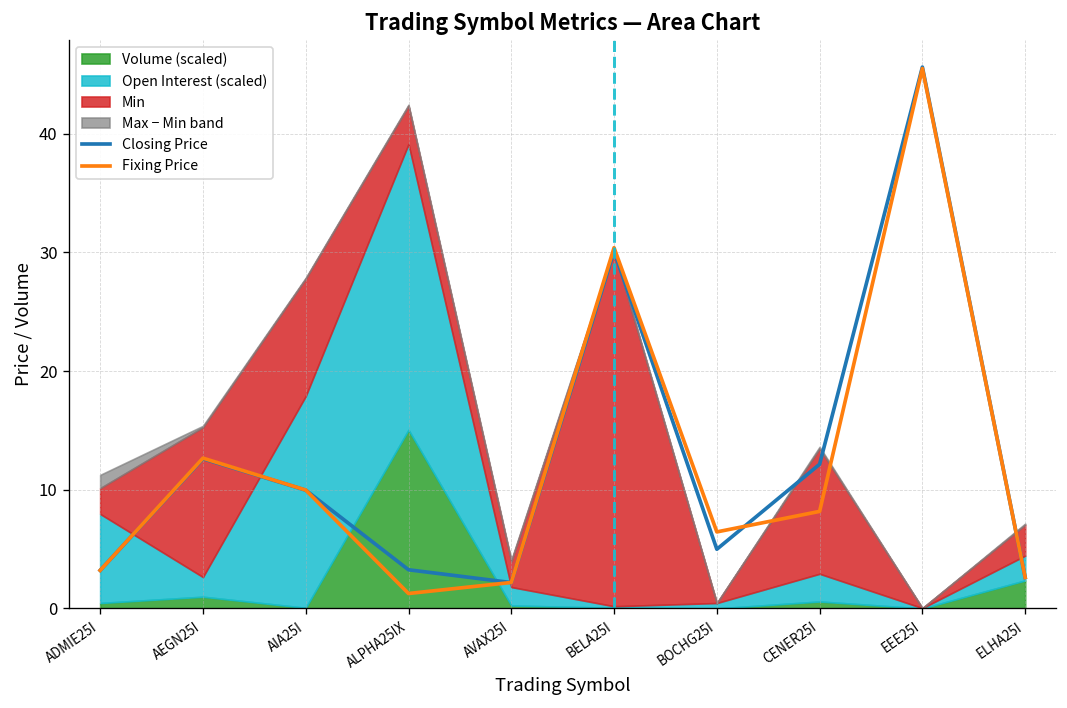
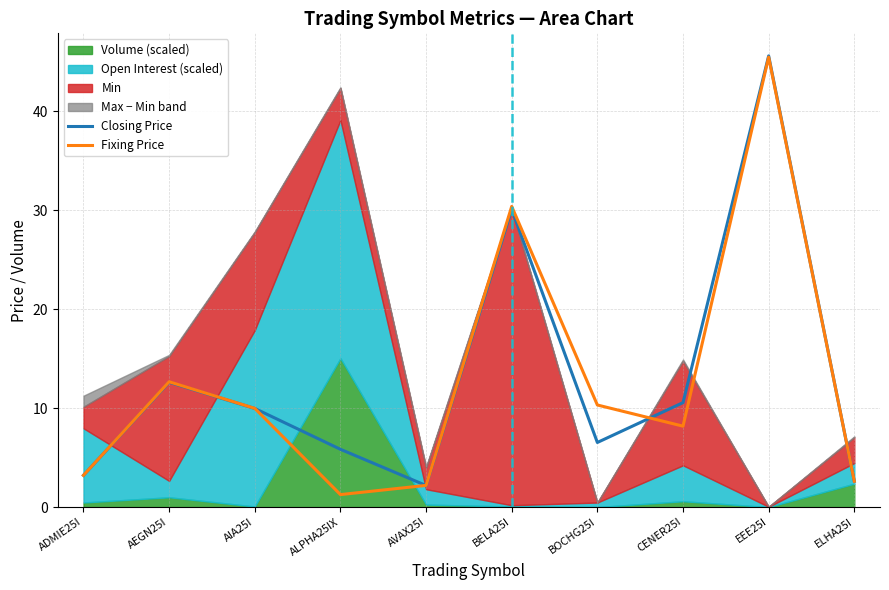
Closing Price, ALPHA25IX: 3 -> 6
Closing Price, BOCHG25I: 5 -> 7
Fixing Price, BOCHG25I: 6 -> 10
Closing Price, CENER25I: 12 -> 11
Open Interest (scaled), CENER25I: 2 -> 4
